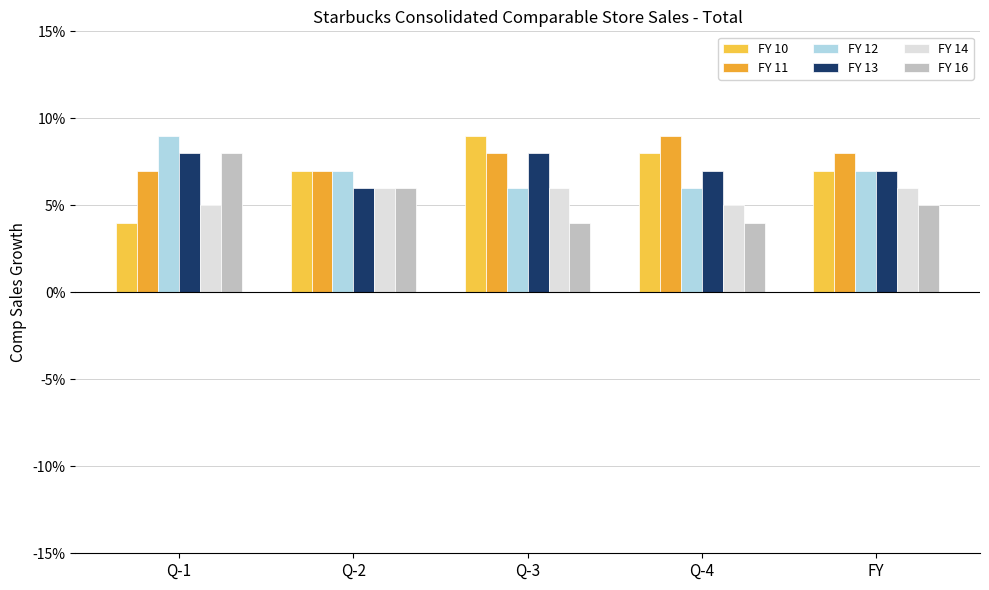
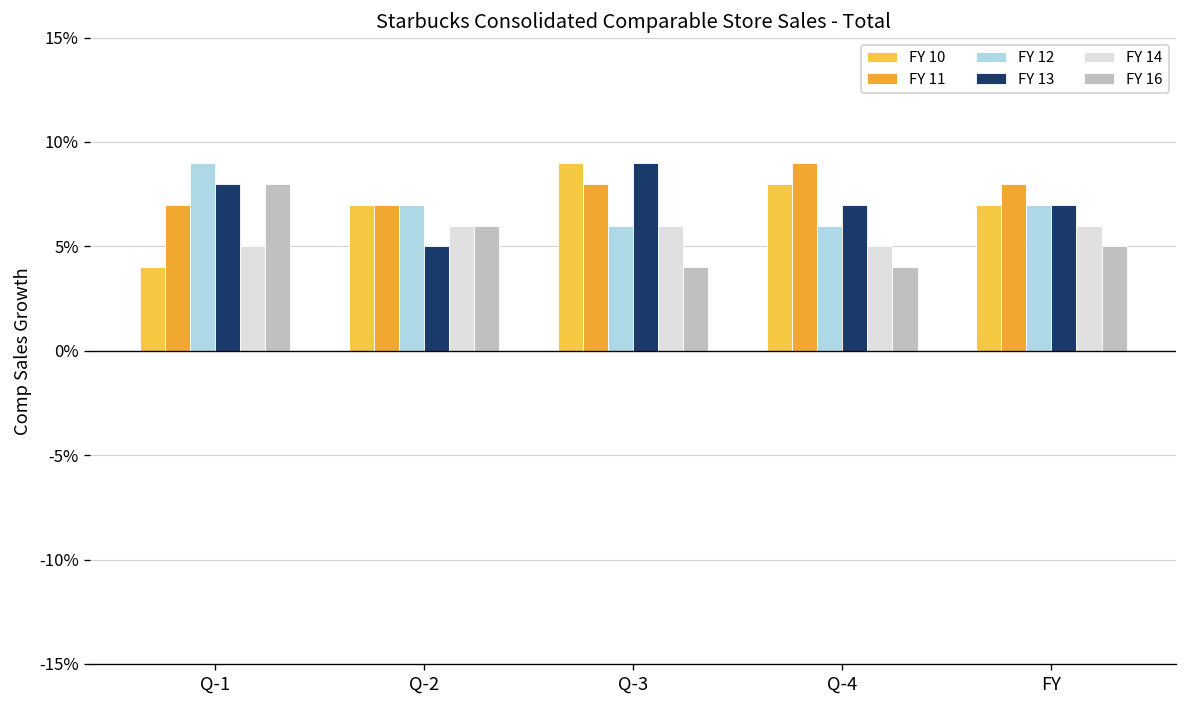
FY 13, Q-2: 6.0% -> 5.0%
FY 13, Q-3: 8.0% -> 9.0%
